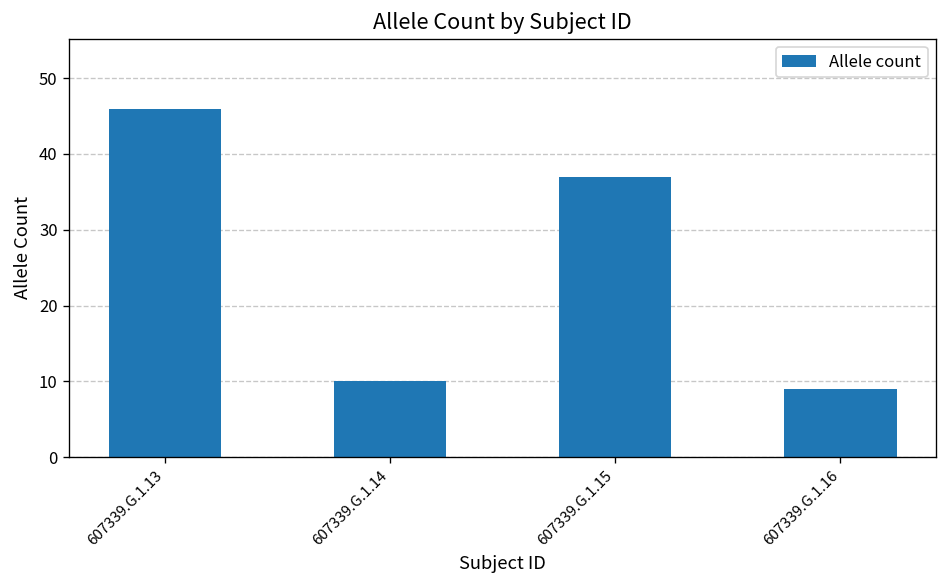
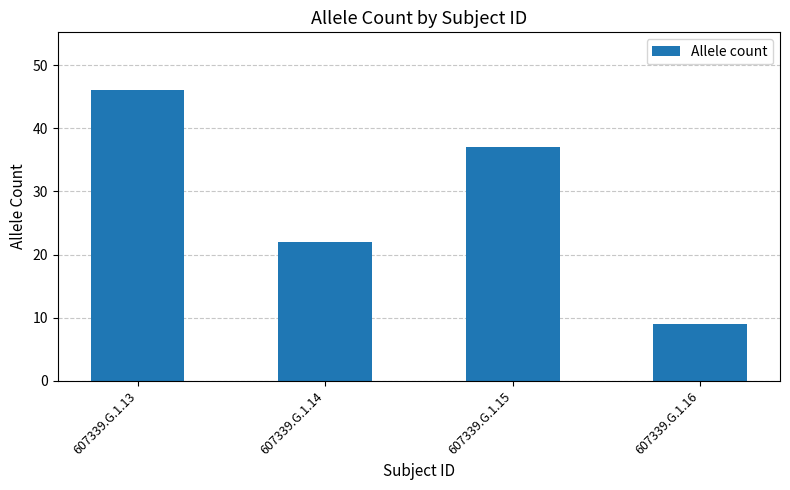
607339.G.1.14: 10 -> 22
